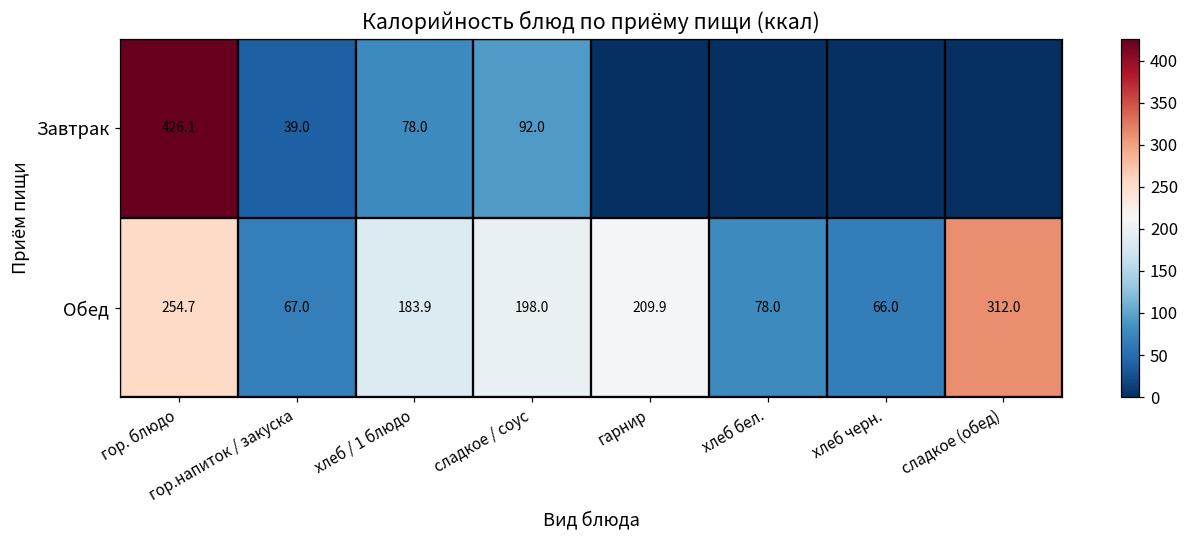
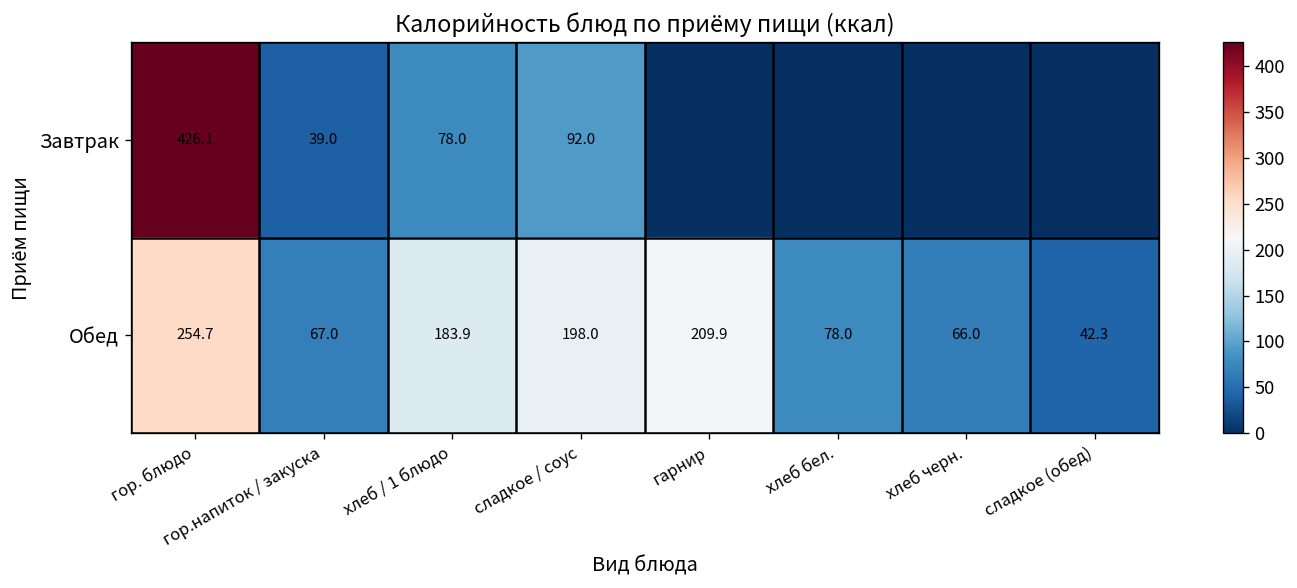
Обед, сладкое (обед): 312.0 -> 42.3
